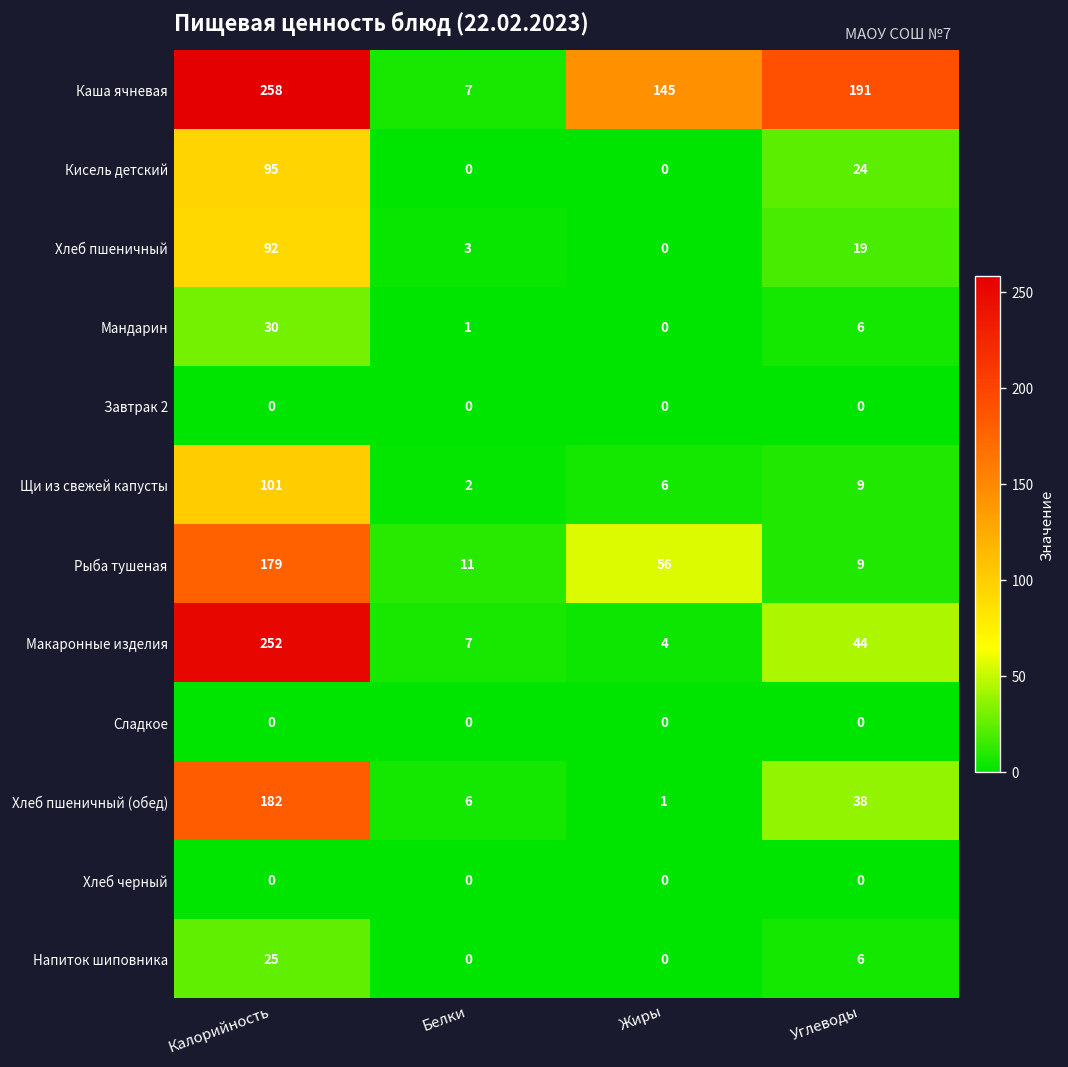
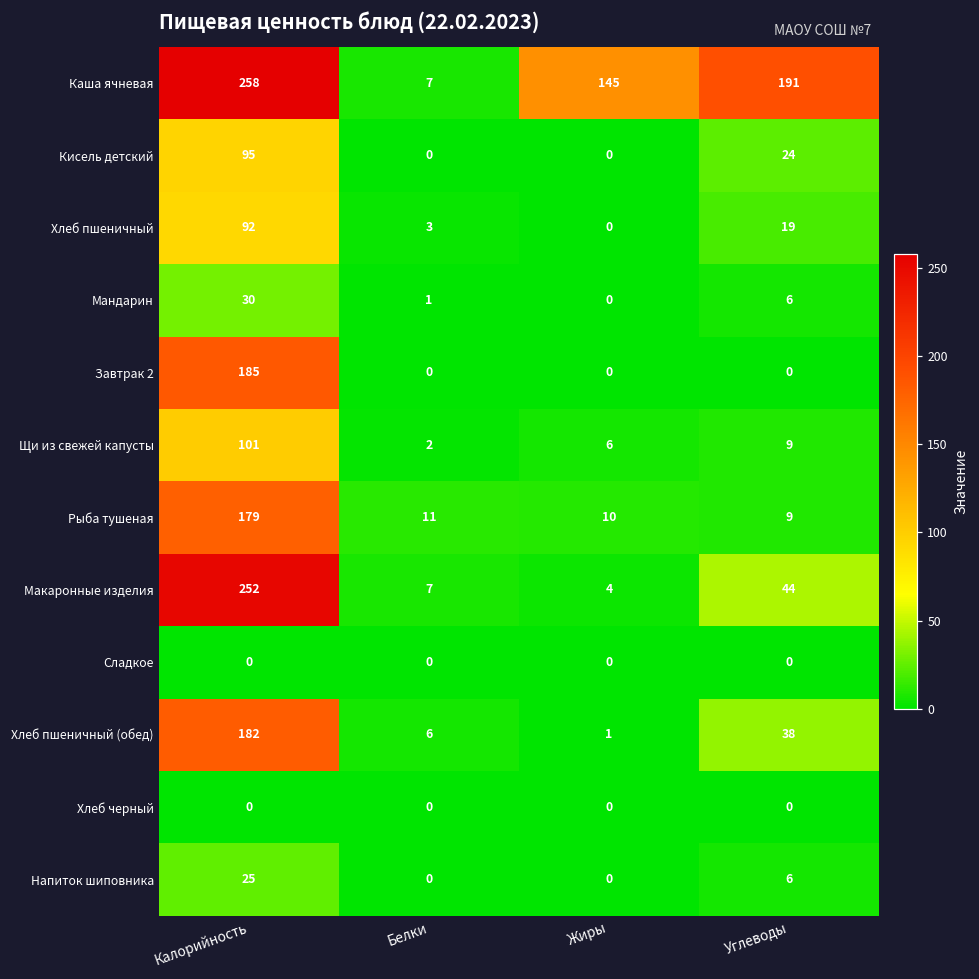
Завтрак 2, Калорийность: 0 -> 185
Рыба тушеная, Жиры: 56 -> 10
